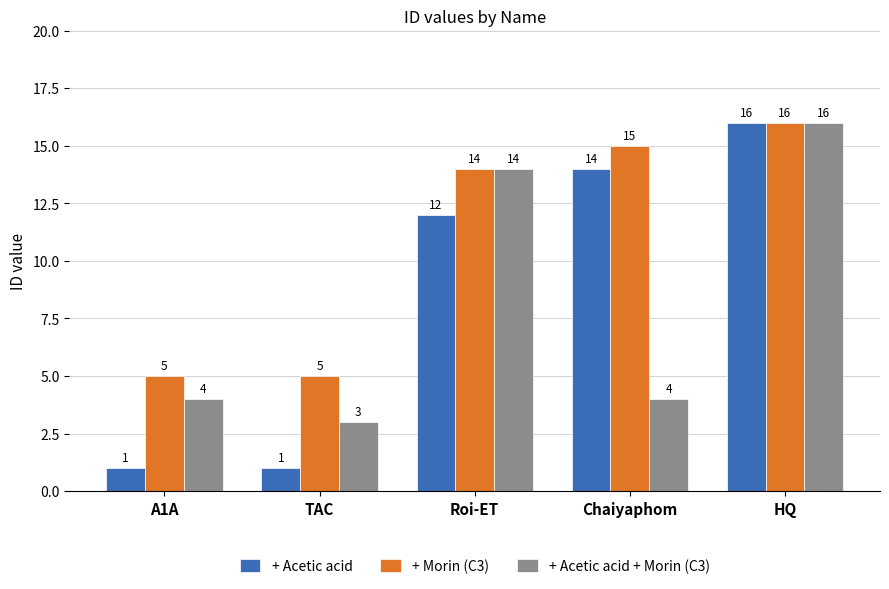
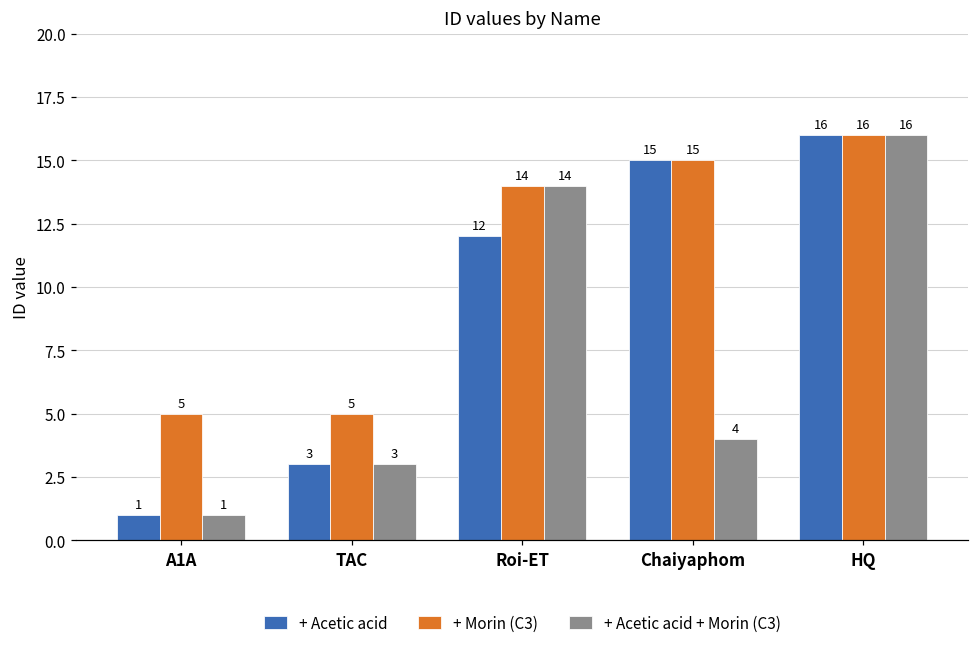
+ Acetic acid + Morin (C3), A1A: 4 -> 1
+ Acetic acid, TAC: 1 -> 3
+ Acetic acid, Chaiyaphom: 14 -> 15
